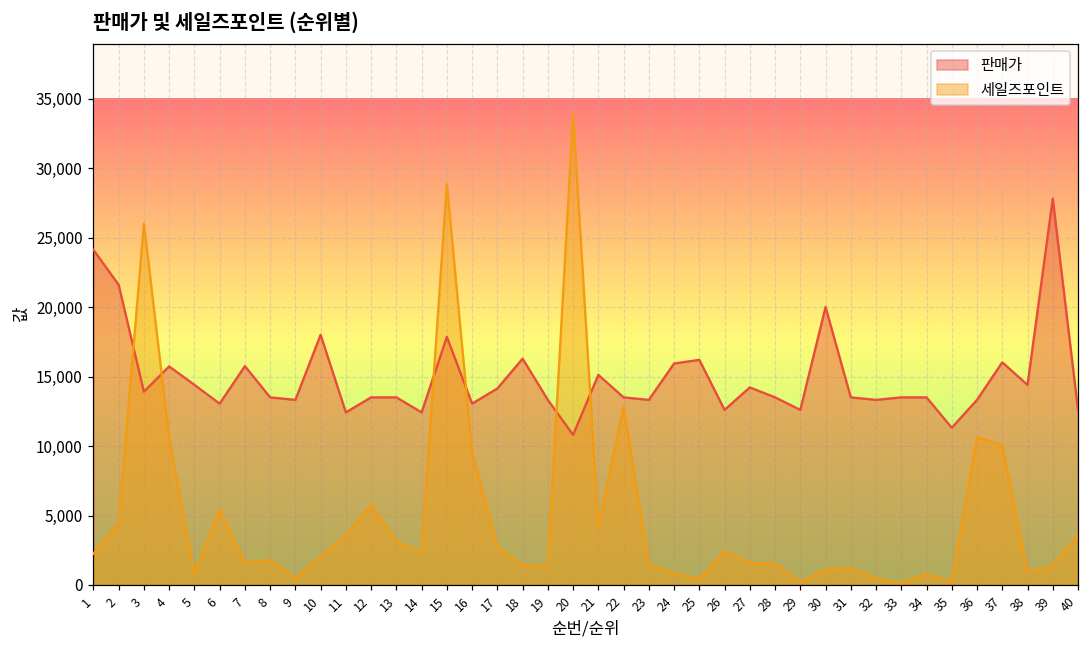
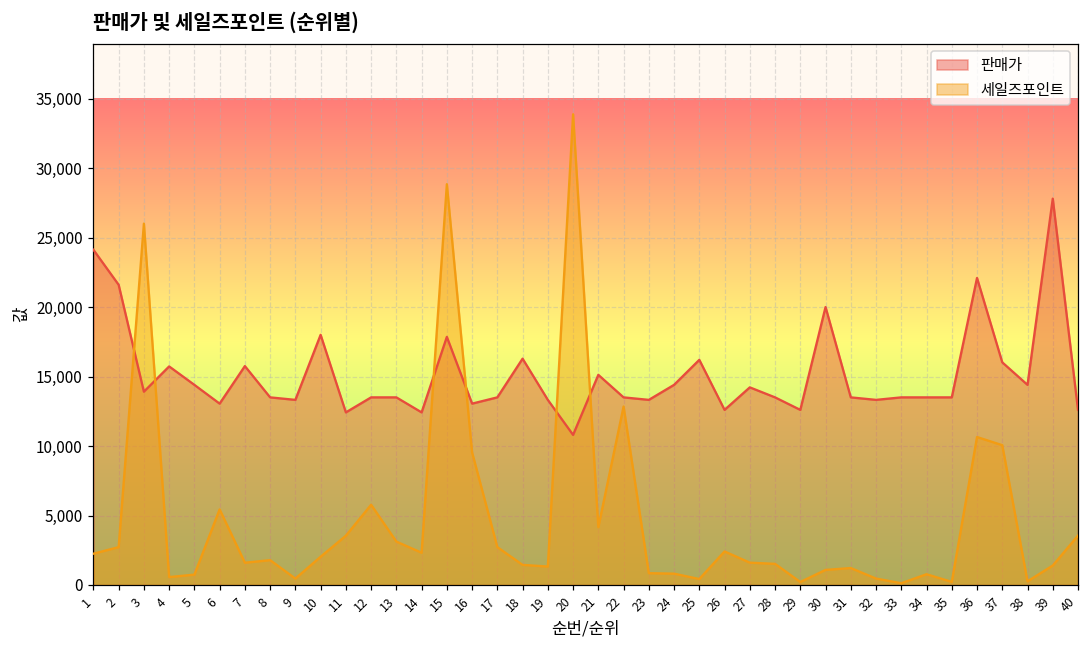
세일즈포인트, 2: 4,500 -> 2,700
세일즈포인트, 4: 10,600 -> 600
판매가, 17: 14,100 -> 13,500
세일즈포인트, 23: 1,500 -> 900
판매가, 24: 15,900 -> 14,400
판매가, 35: 11,300 -> 13,500
판매가, 36: 13,300 -> 22,100
세일즈포인트, 38: 900 -> 300
